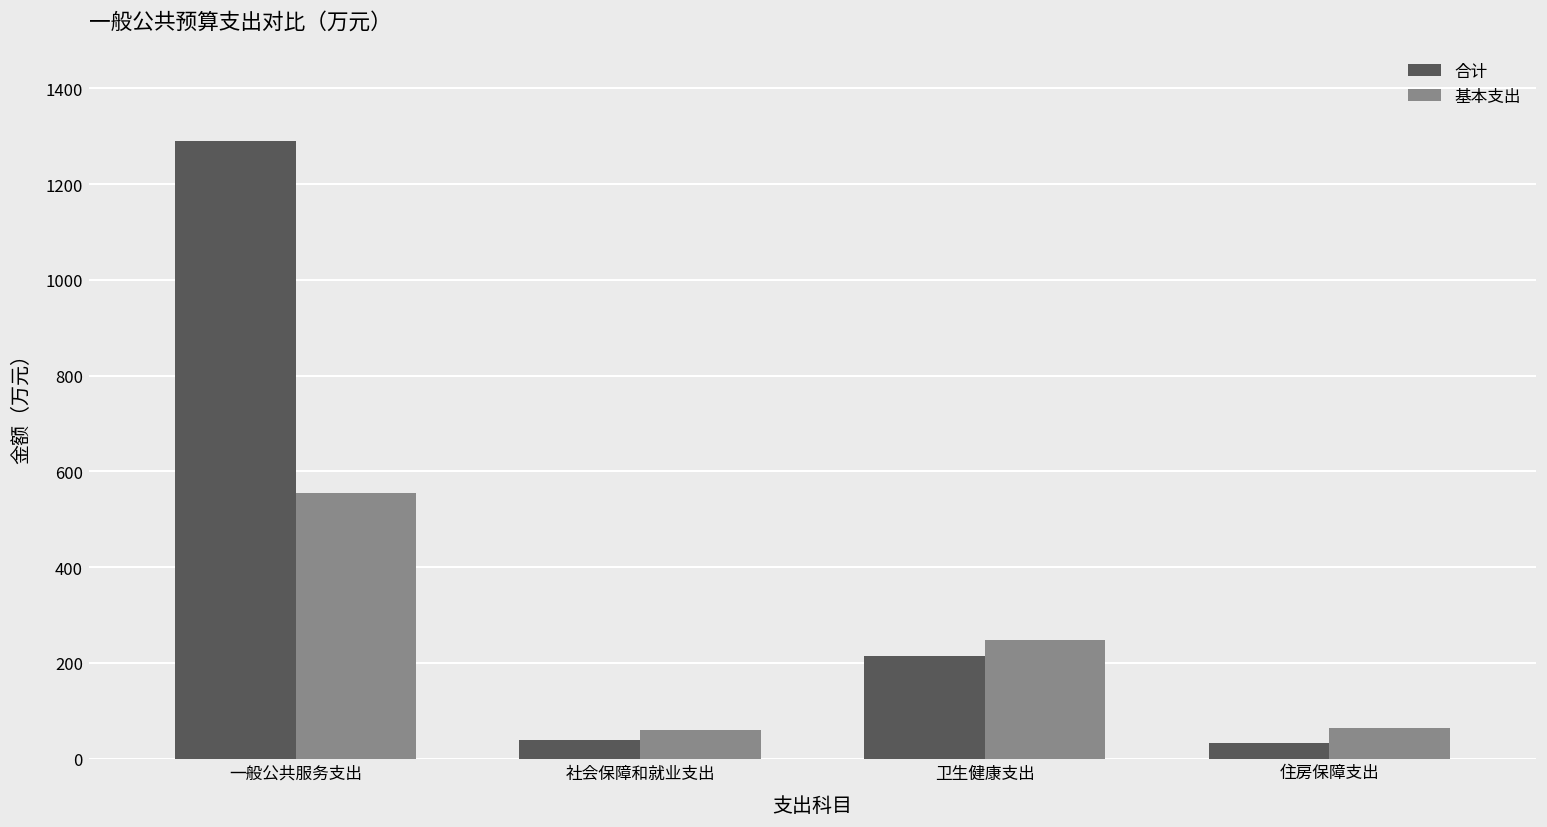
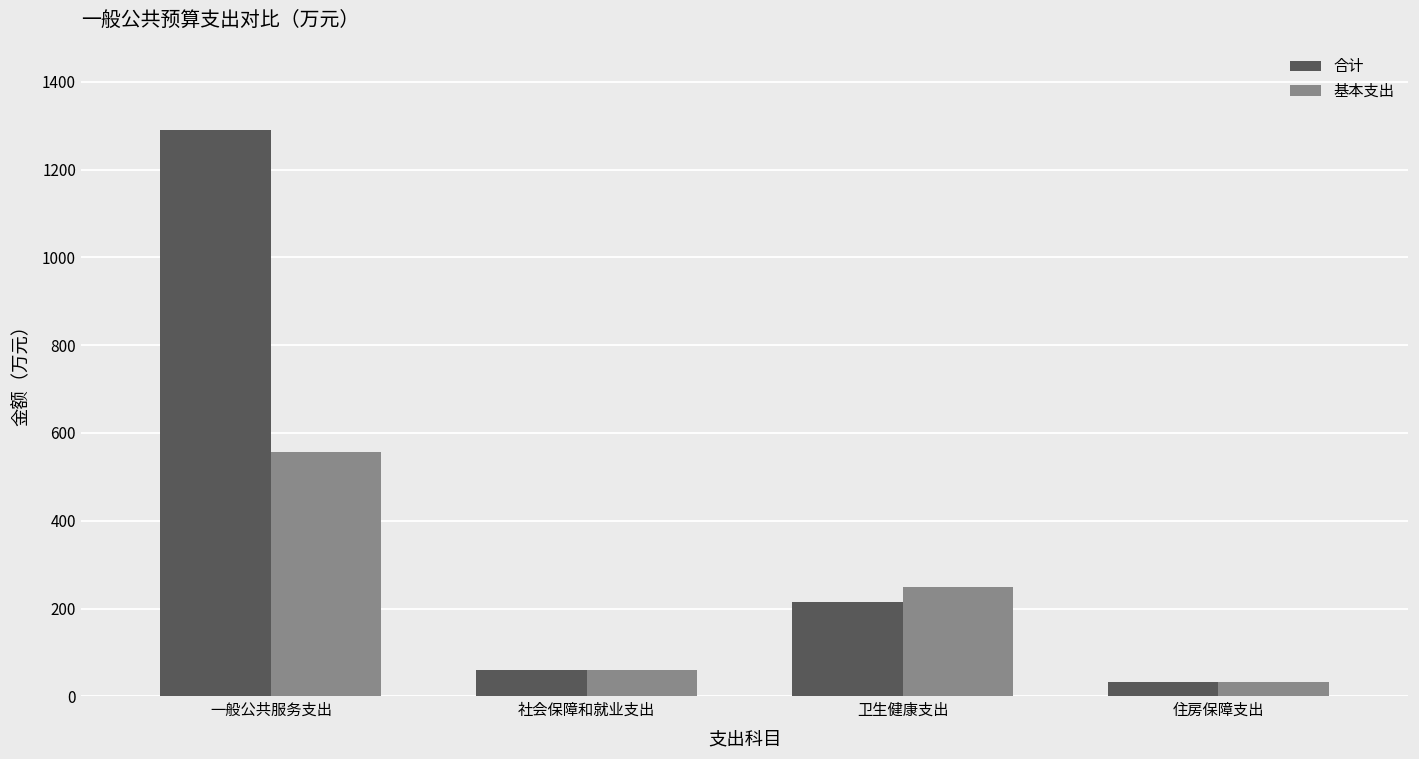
合计, 社会保障和就业支出: 40 -> 60
基本支出, 住房保障支出: 60 -> 30
